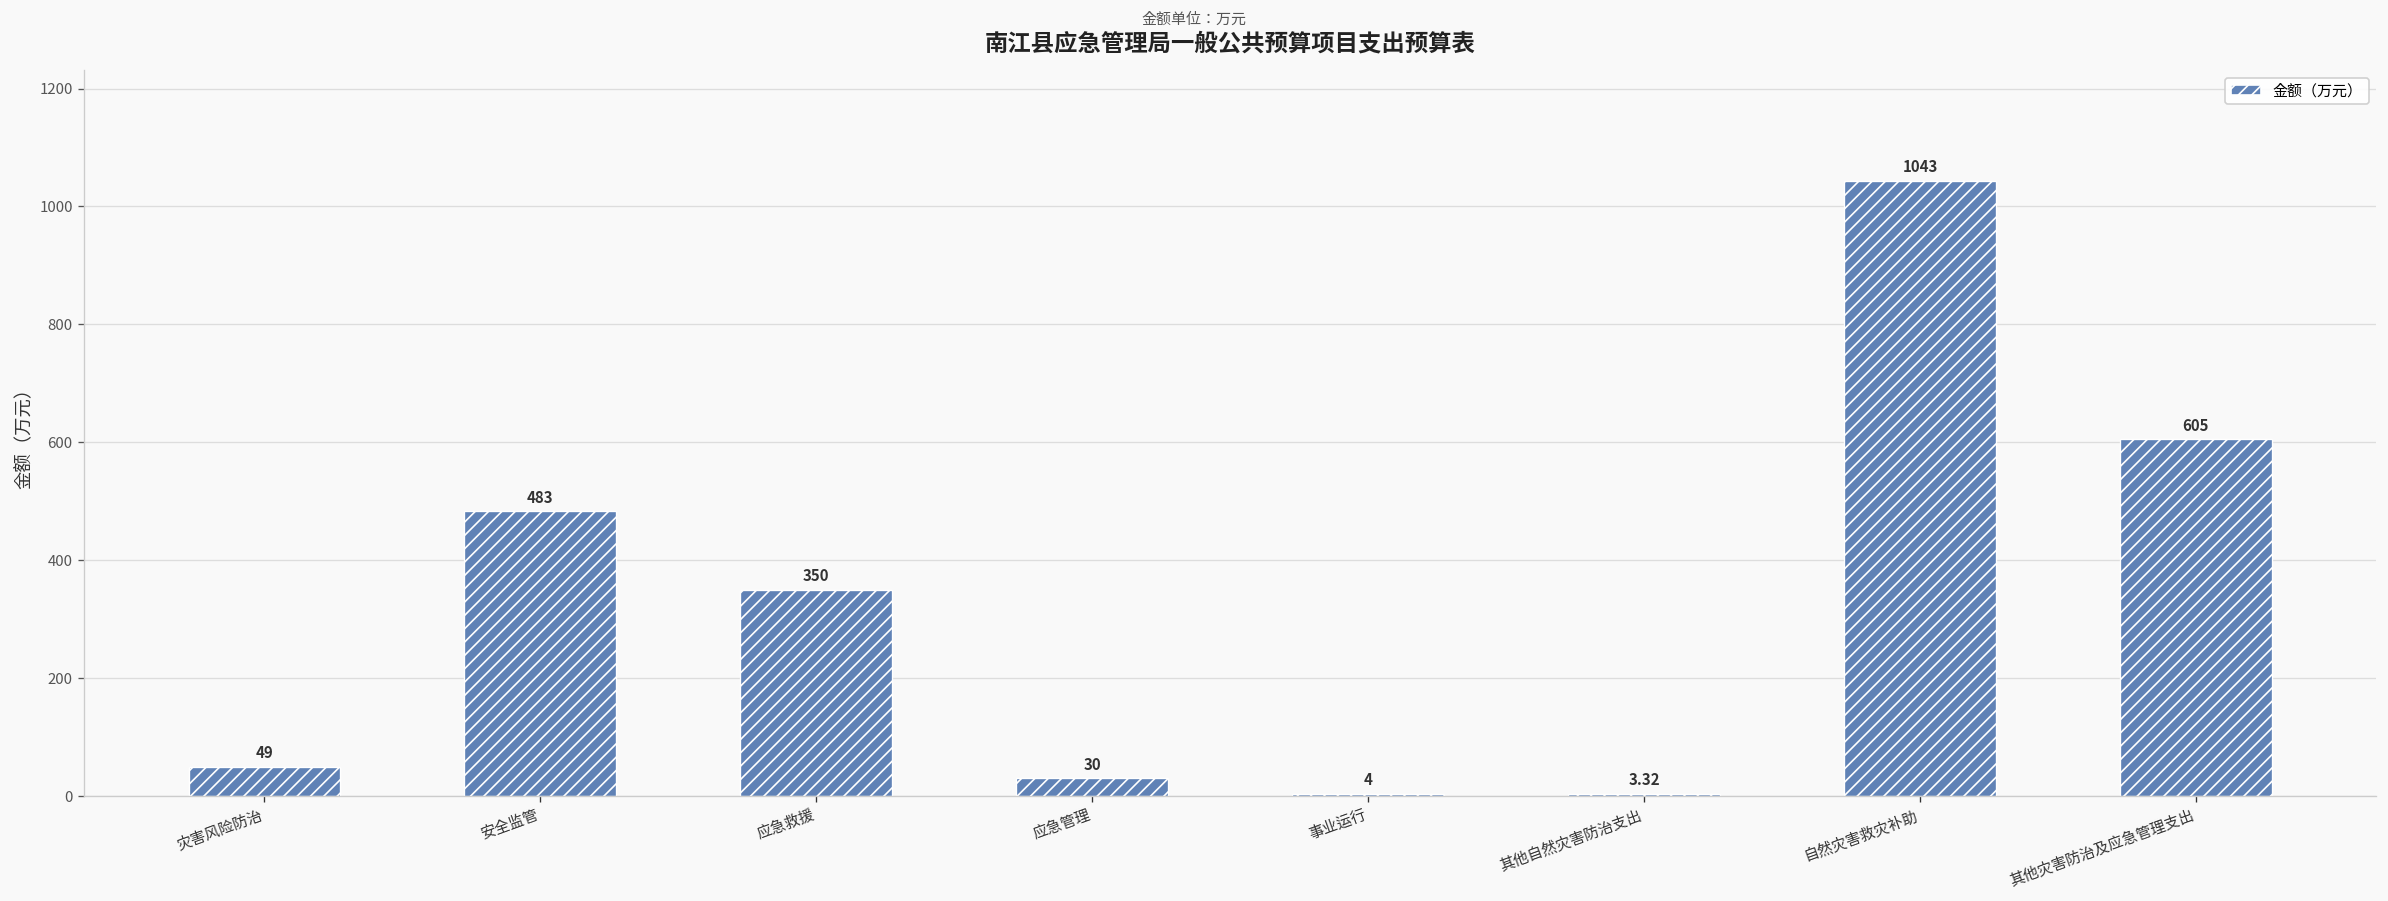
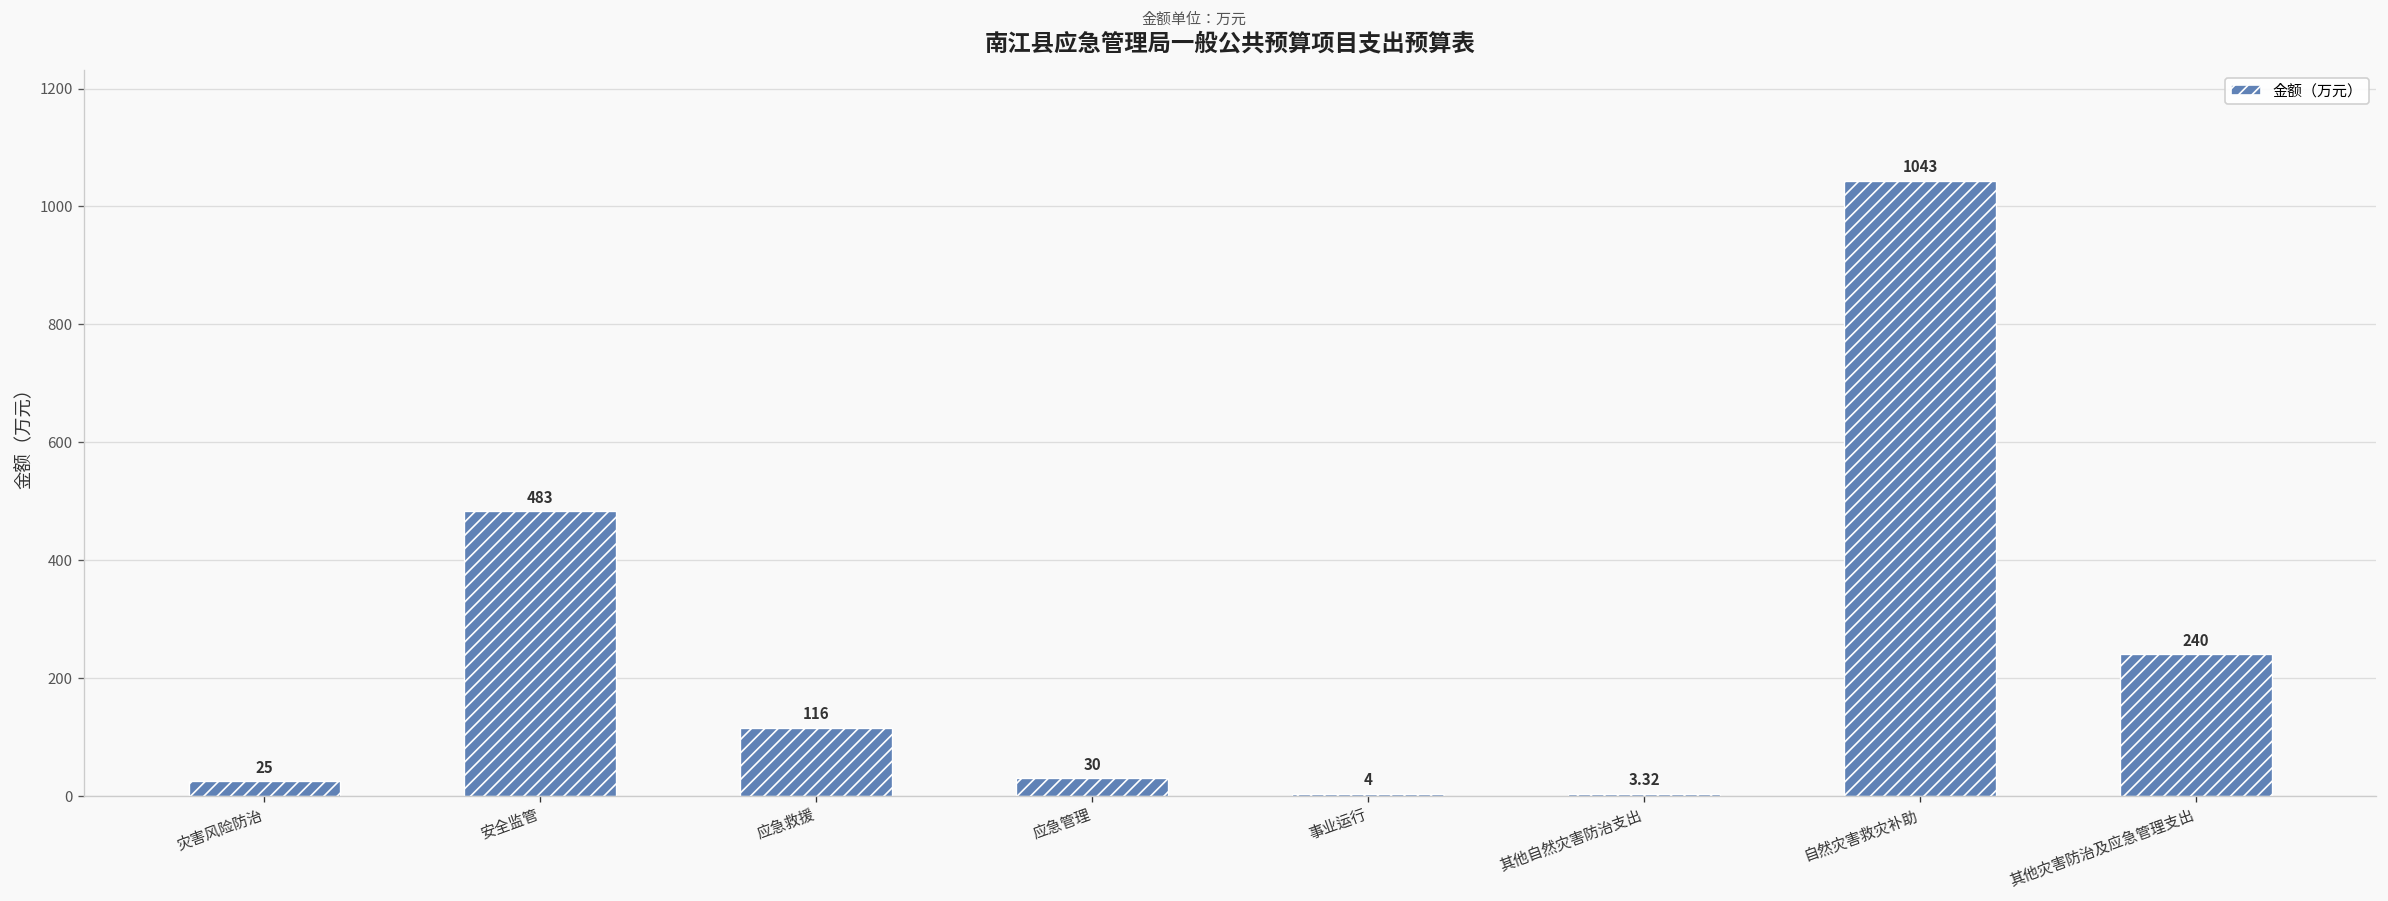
灾害风险防治: 49 -> 25
应急救援: 350 -> 116
其他灾害防治及应急管理支出: 605 -> 240
